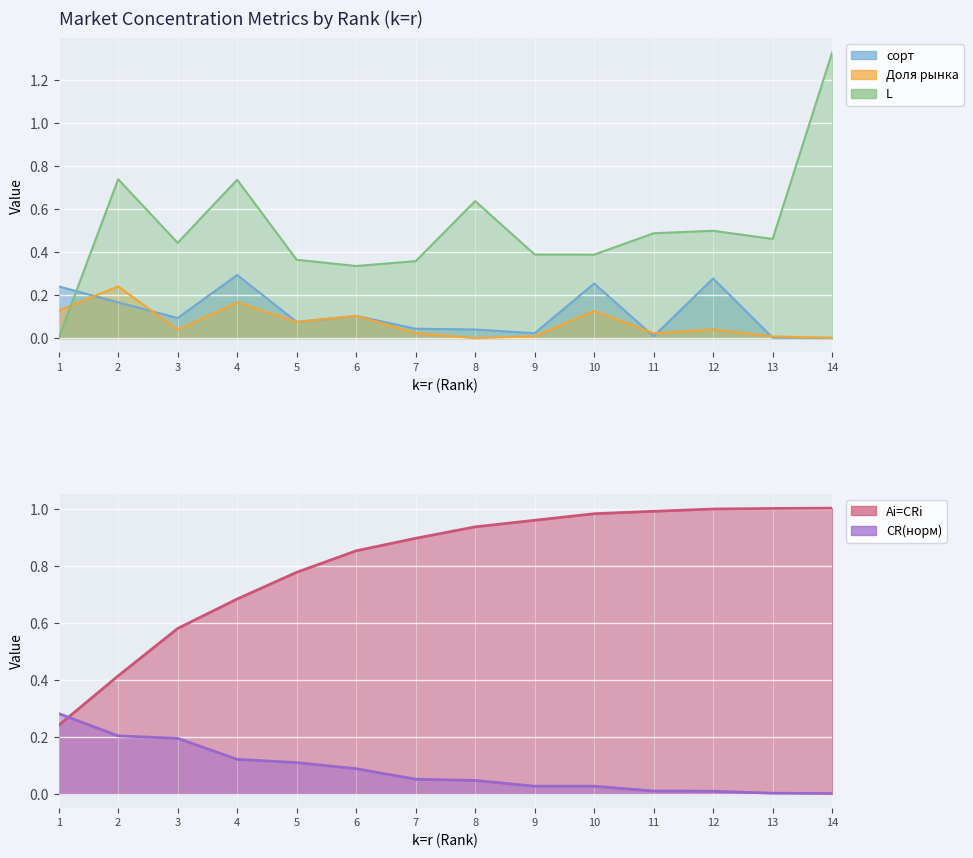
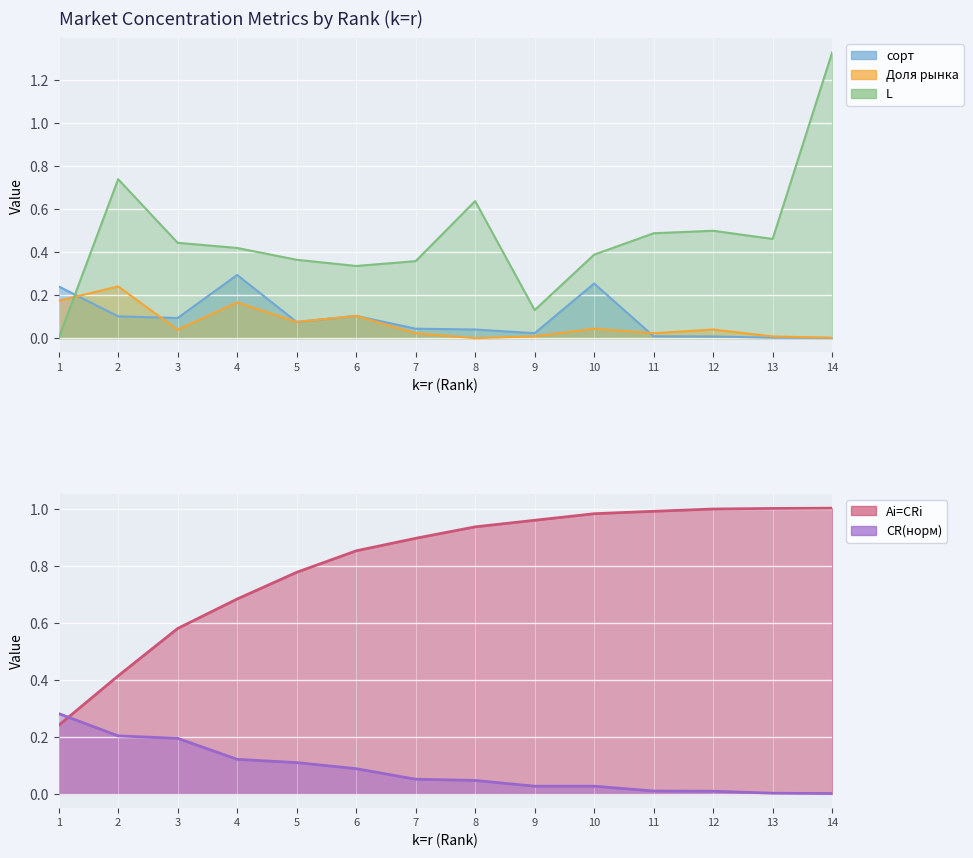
Market Concentration Metrics by Rank (k=r), Доля рынка, 1: 0.13 -> 0.17
Market Concentration Metrics by Rank (k=r), сорт, 2: 0.17 -> 0.10
Market Concentration Metrics by Rank (k=r), L, 4: 0.74 -> 0.42
Market Concentration Metrics by Rank (k=r), L, 9: 0.39 -> 0.13
Market Concentration Metrics by Rank (k=r), Доля рынка, 10: 0.13 -> 0.04
Market Concentration Metrics by Rank (k=r), сорт, 12: 0.28 -> 0.01
